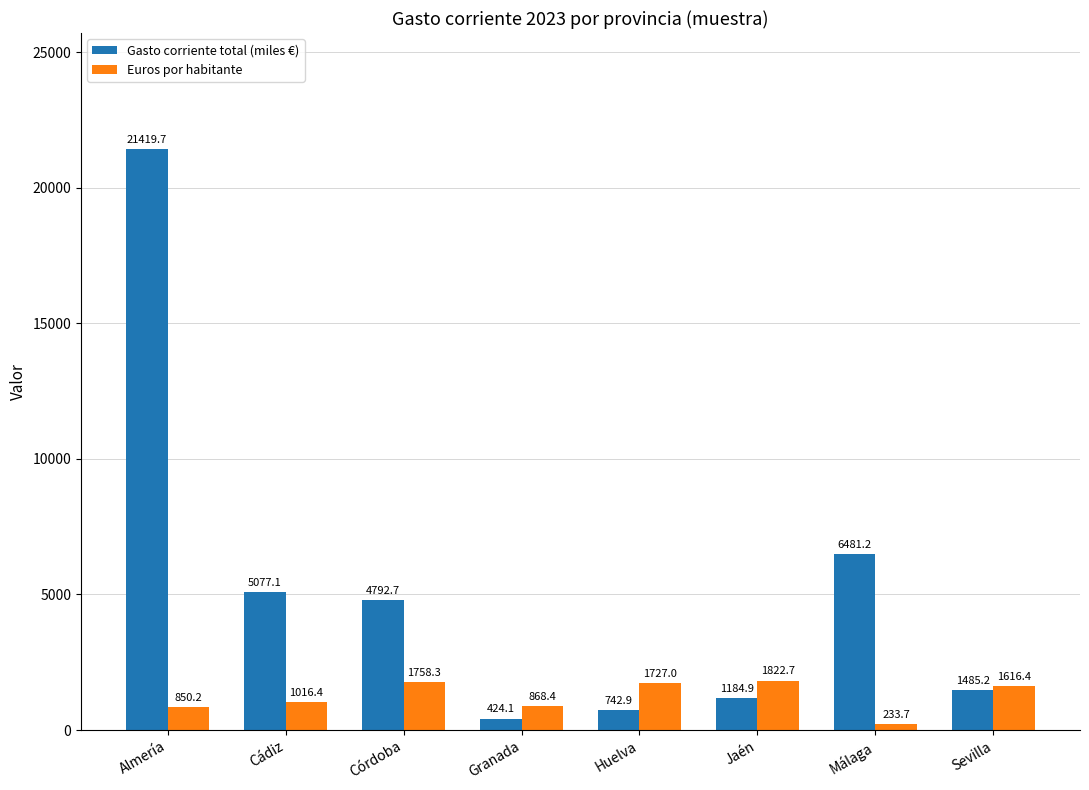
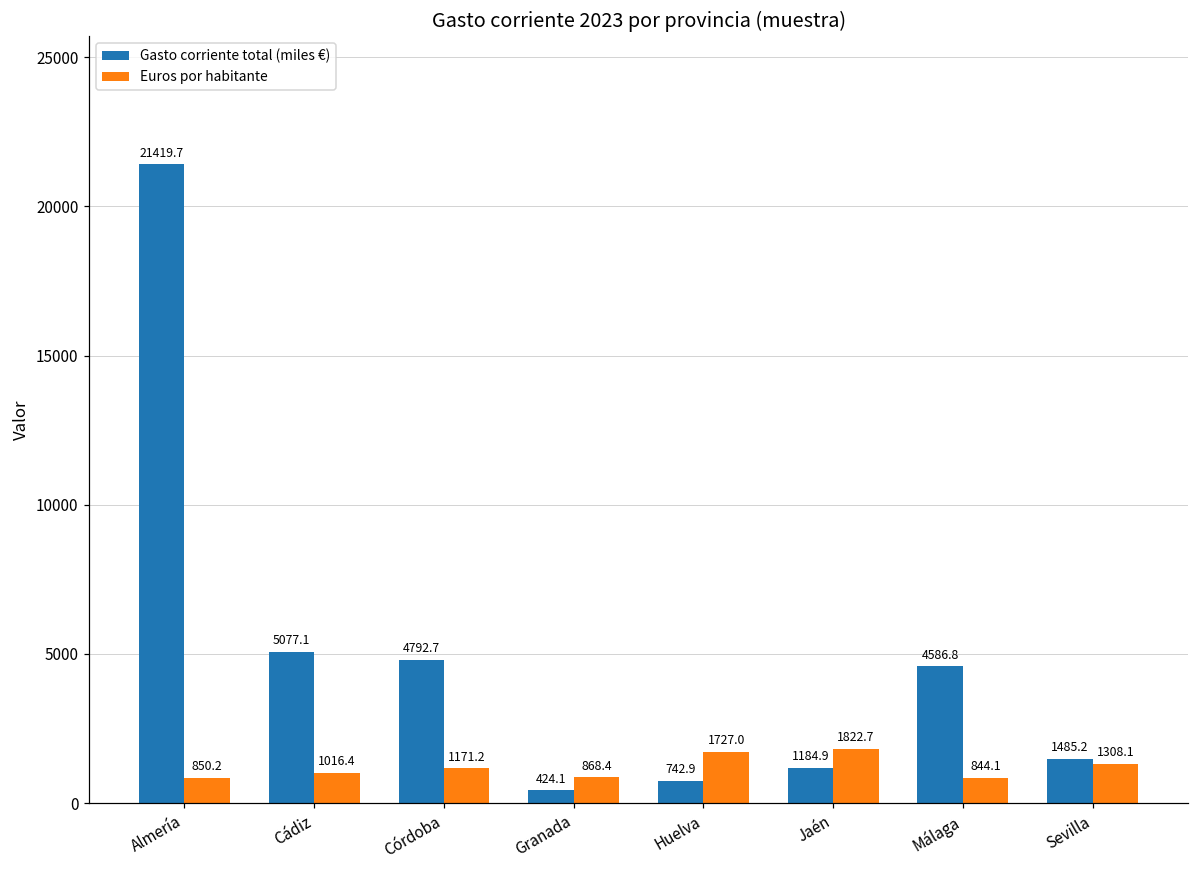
Euros por habitante, Córdoba: 1758.3 -> 1171.2
Gasto corriente total (miles €), Málaga: 6481.2 -> 4586.8
Euros por habitante, Málaga: 233.7 -> 844.1
Euros por habitante, Sevilla: 1616.4 -> 1308.1
